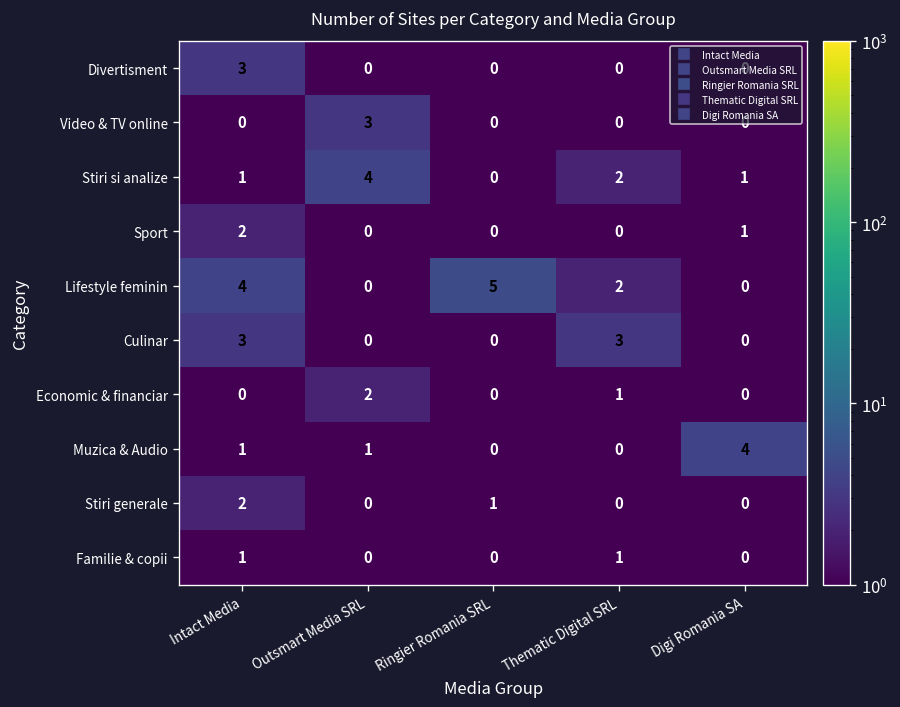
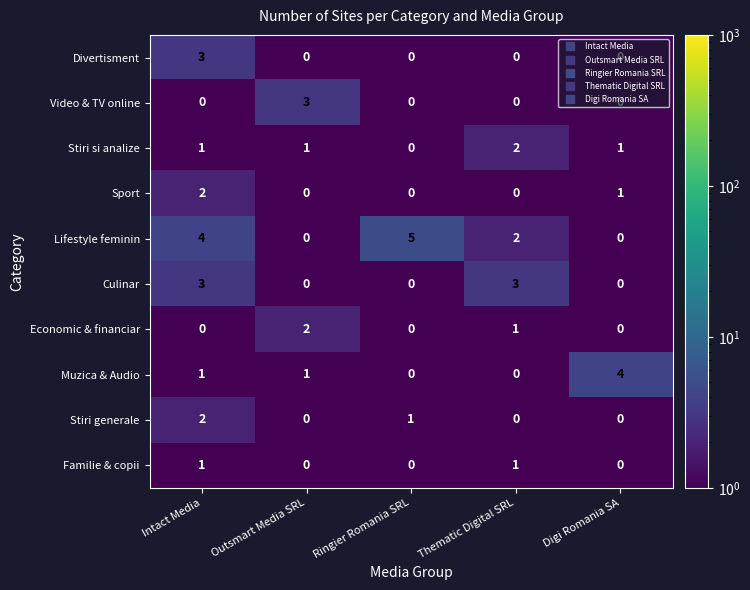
Stiri si analize, Outsmart Media SRL: 4 -> 1
